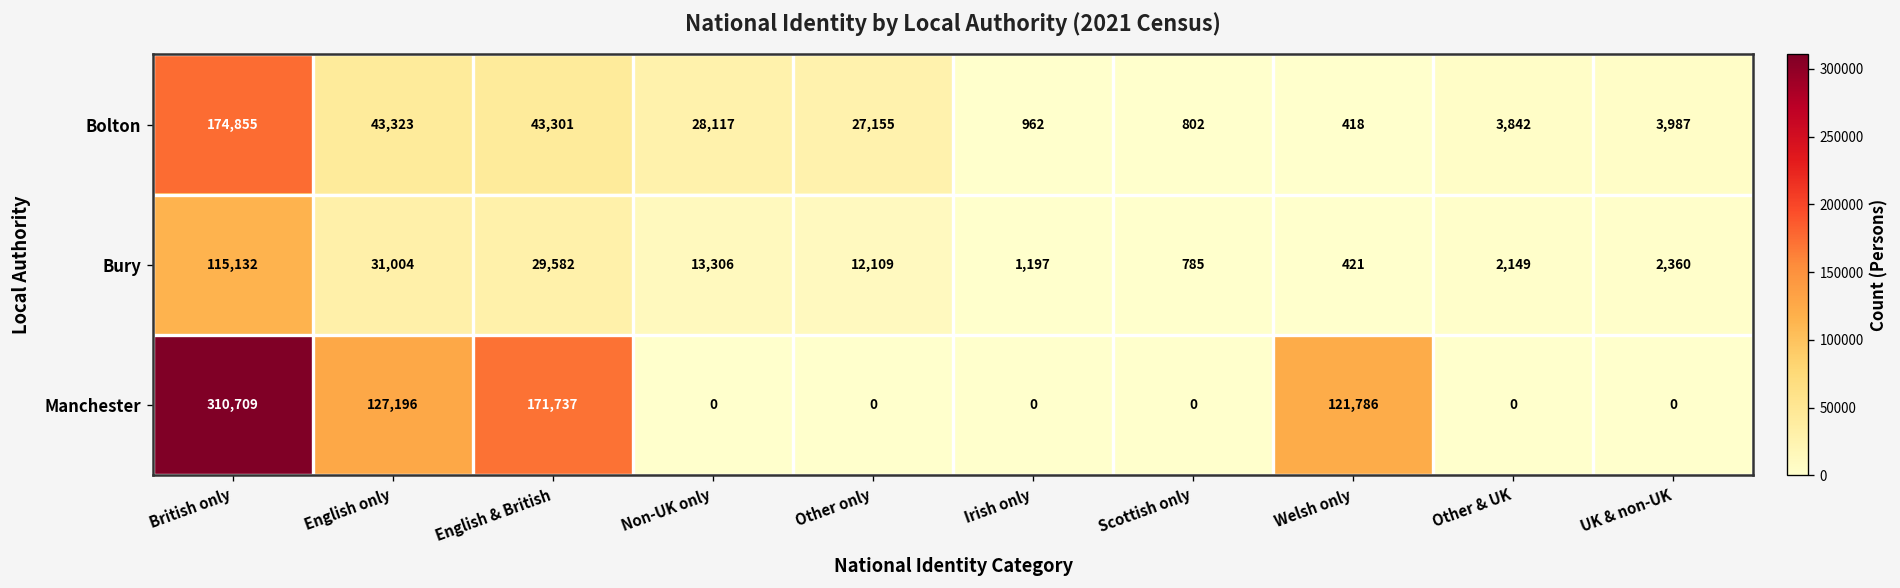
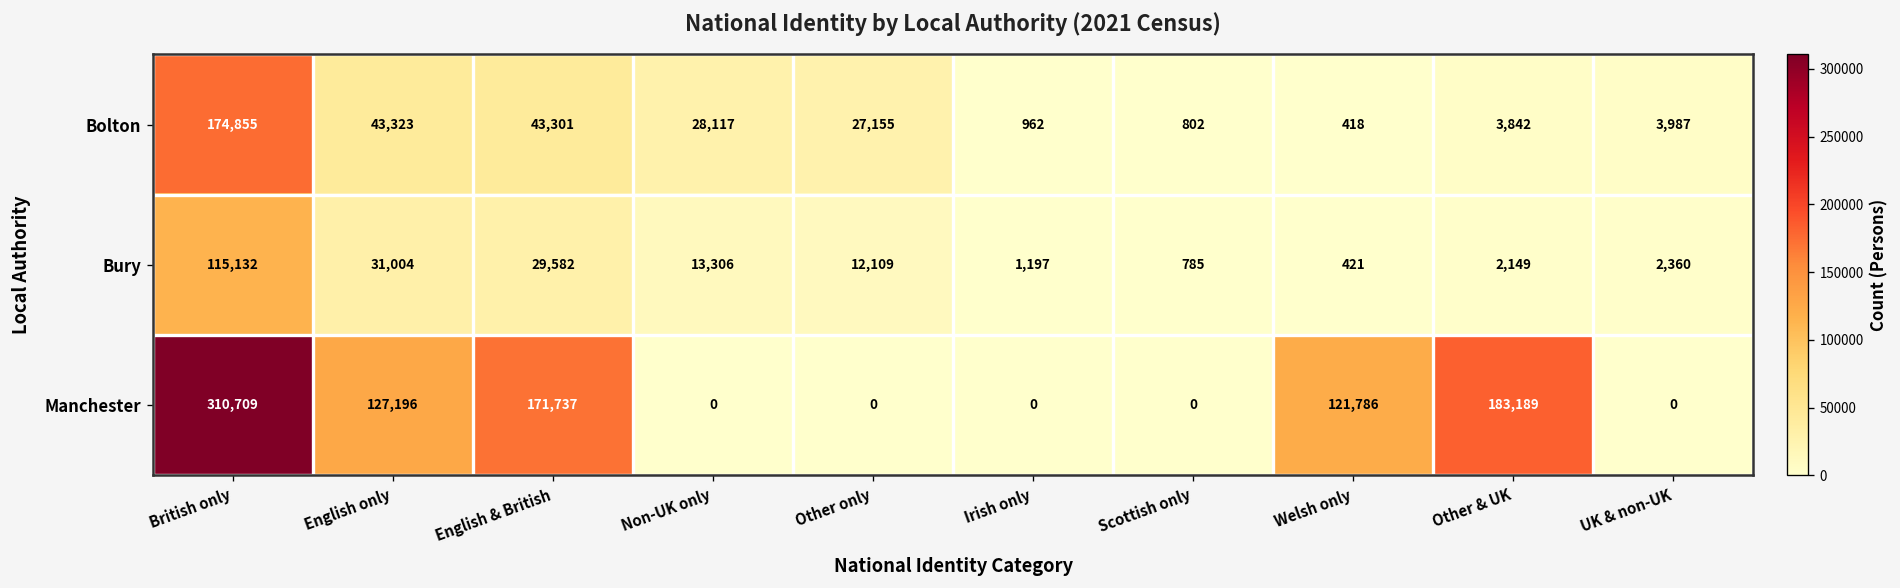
Manchester, Other & UK: 0 -> 183,189
